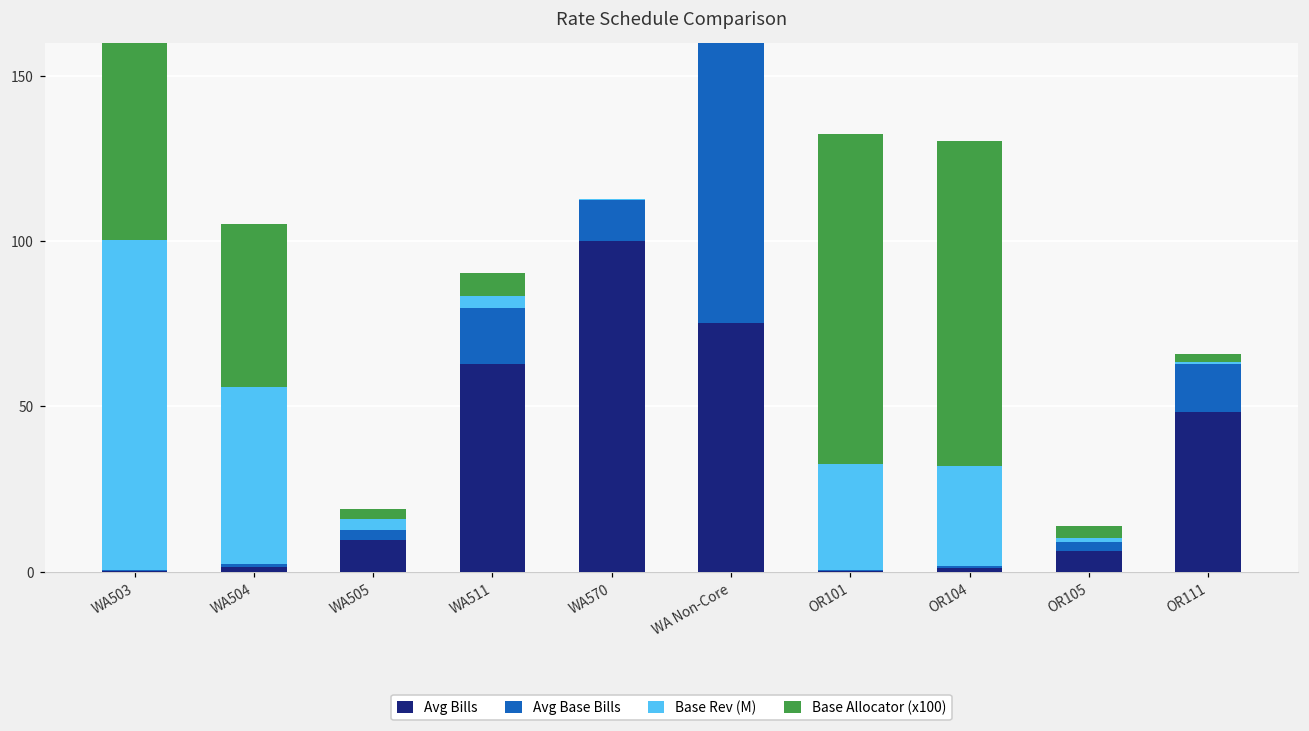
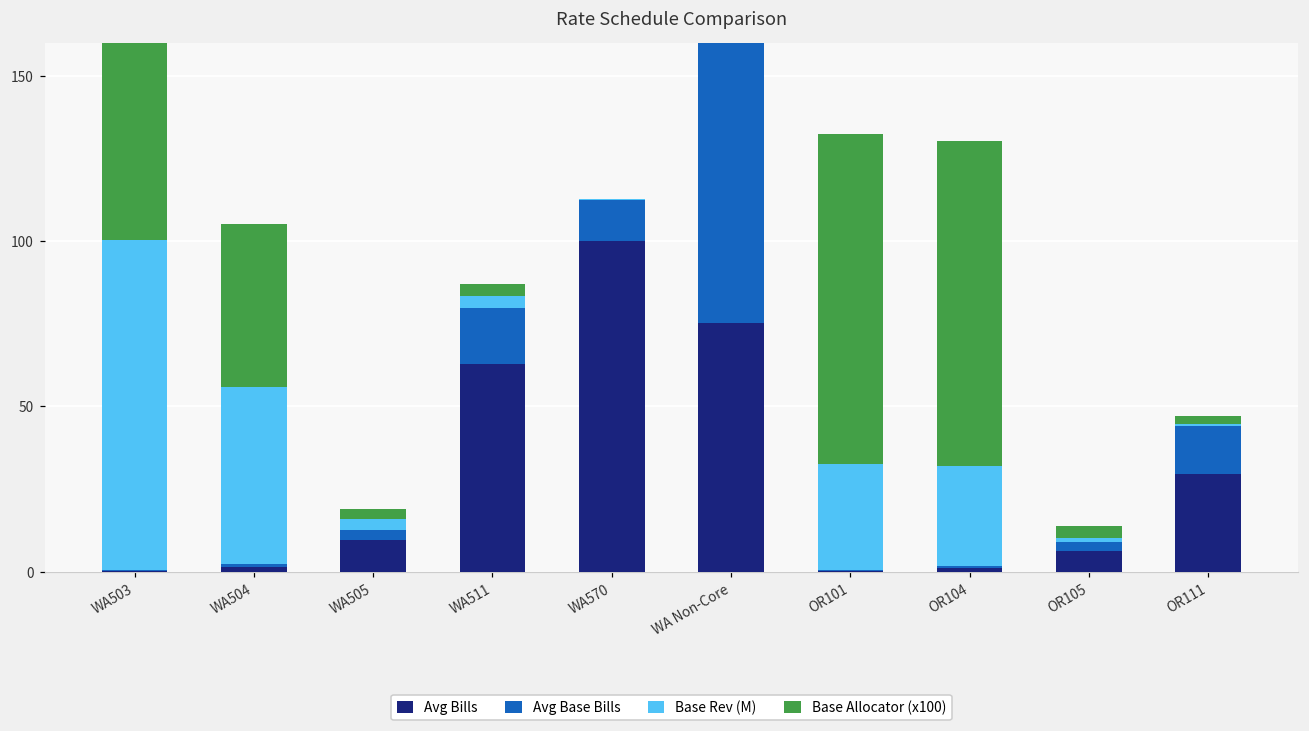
Base Allocator (x100), WA511: 7 -> 3
Avg Bills, OR111: 48 -> 29
